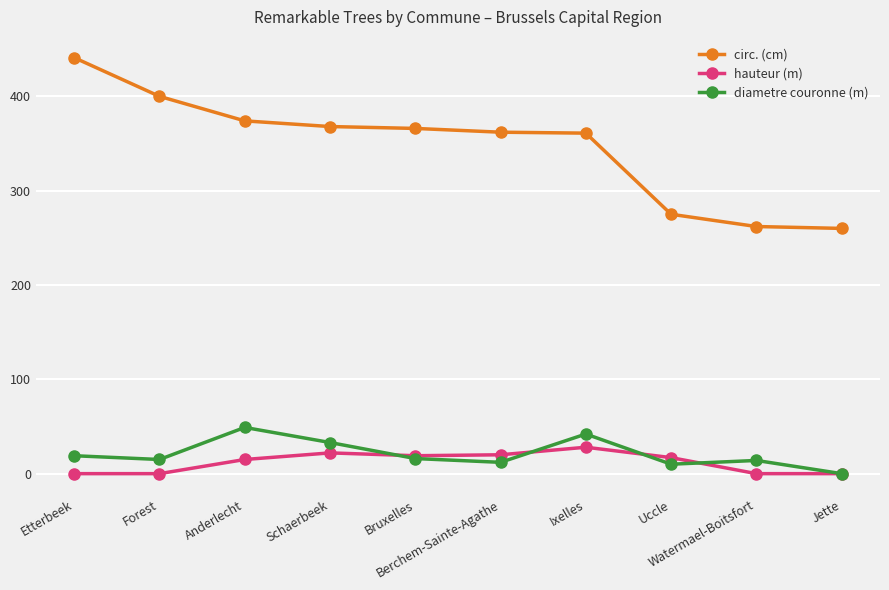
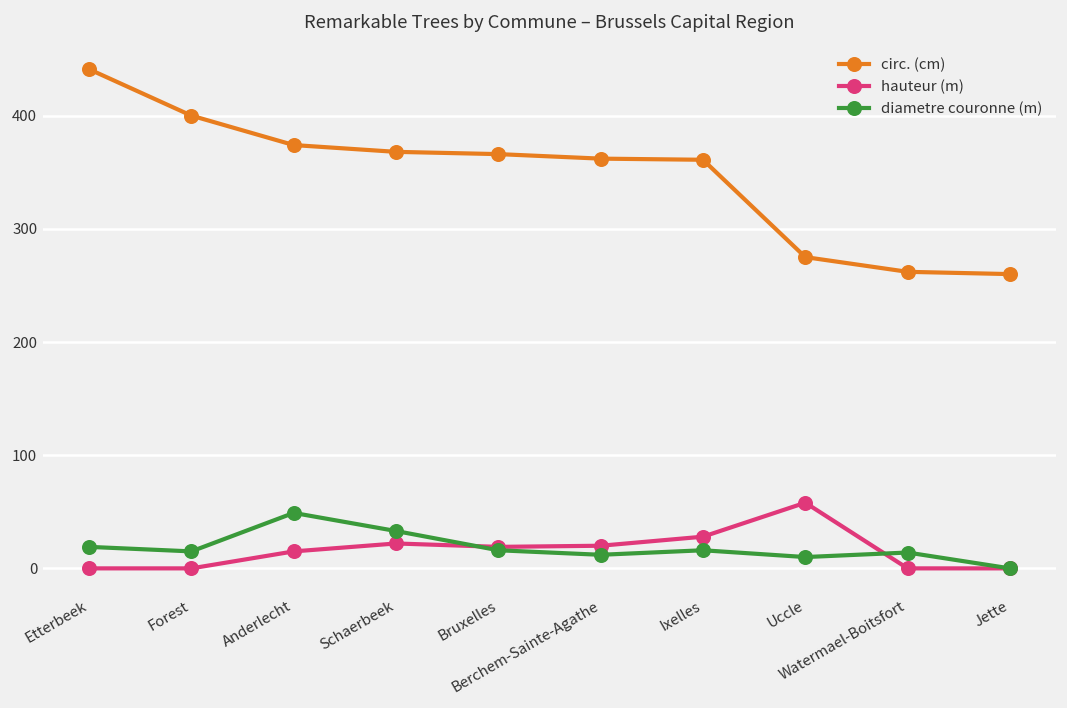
diametre couronne (m), Ixelles: 40 -> 20
hauteur (m), Uccle: 20 -> 60
